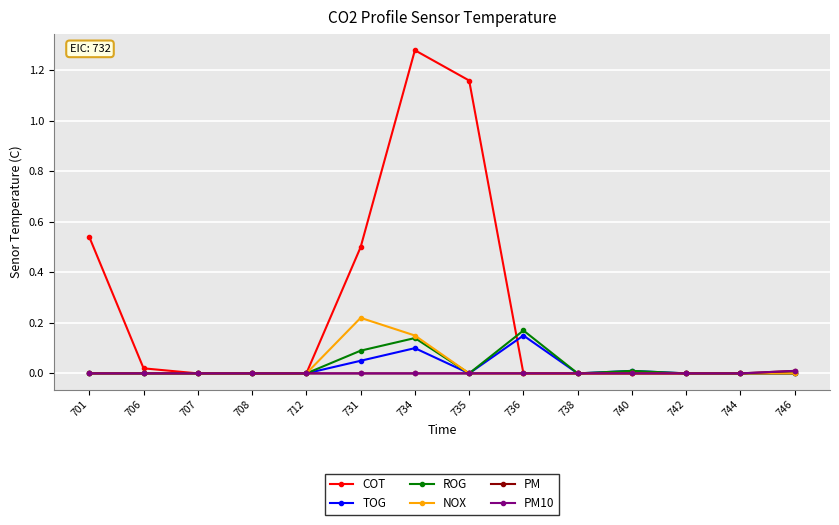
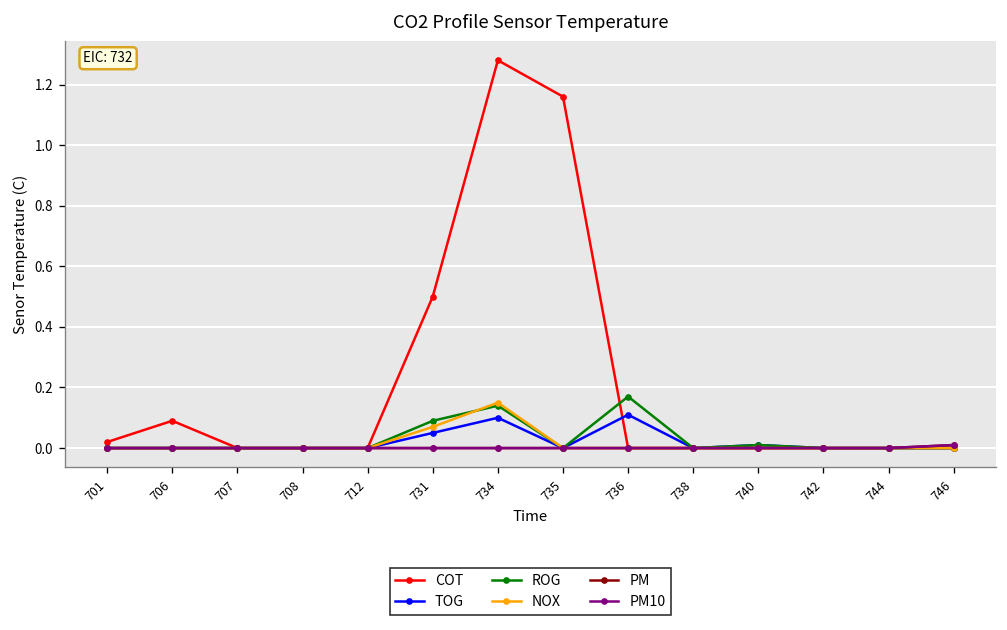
COT, 701: 0.54 -> 0.02
COT, 706: 0.02 -> 0.09
NOX, 731: 0.22 -> 0.07
TOG, 736: 0.15 -> 0.11
